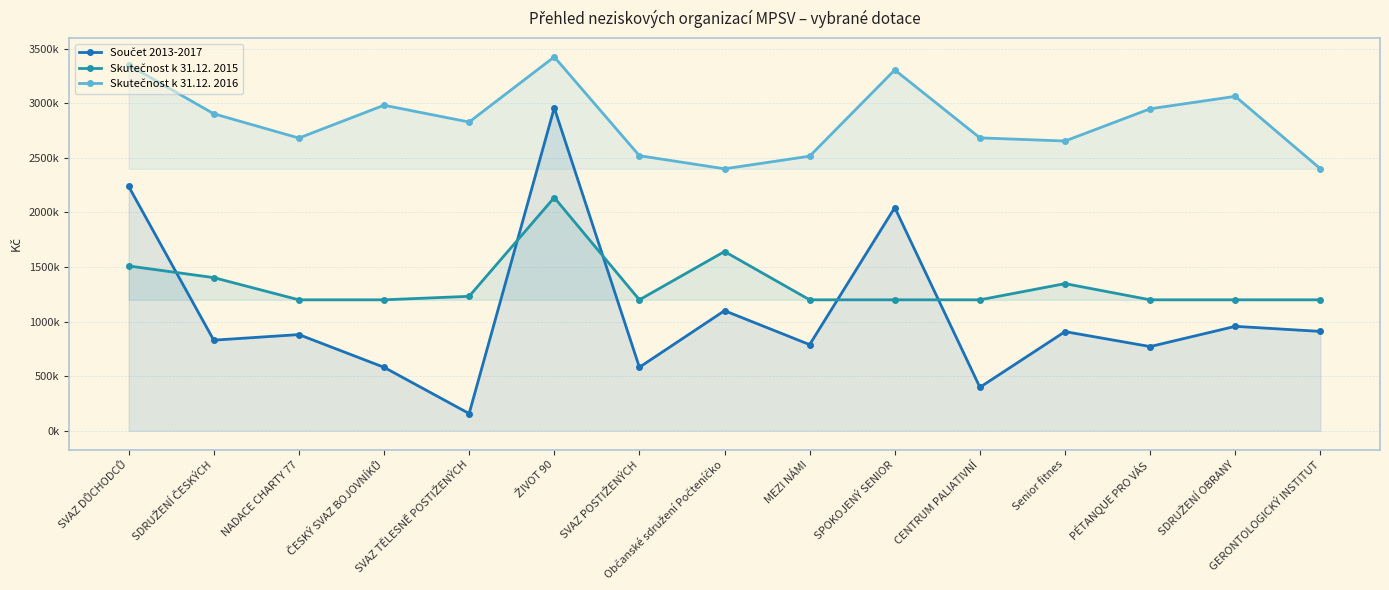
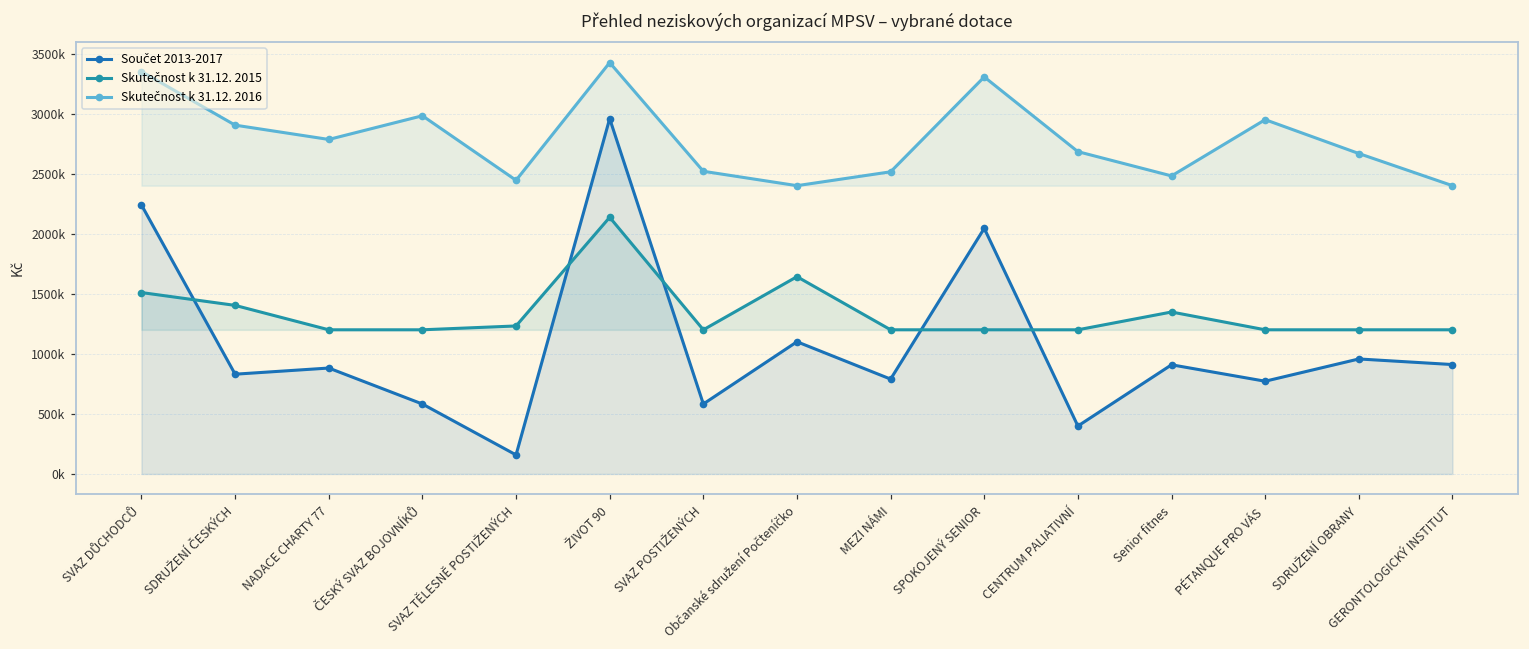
Skutečnost k 31.12. 2016, NADACE CHARTY 77: 2680000 -> 2780000
Skutečnost k 31.12. 2016, SVAZ TĚLESNĚ POSTIŽENÝCH: 2830000 -> 2440000
Skutečnost k 31.12. 2016, Senior fitnes: 2650000 -> 2480000
Skutečnost k 31.12. 2016, SDRUŽENÍ OBRANY: 3060000 -> 2670000
